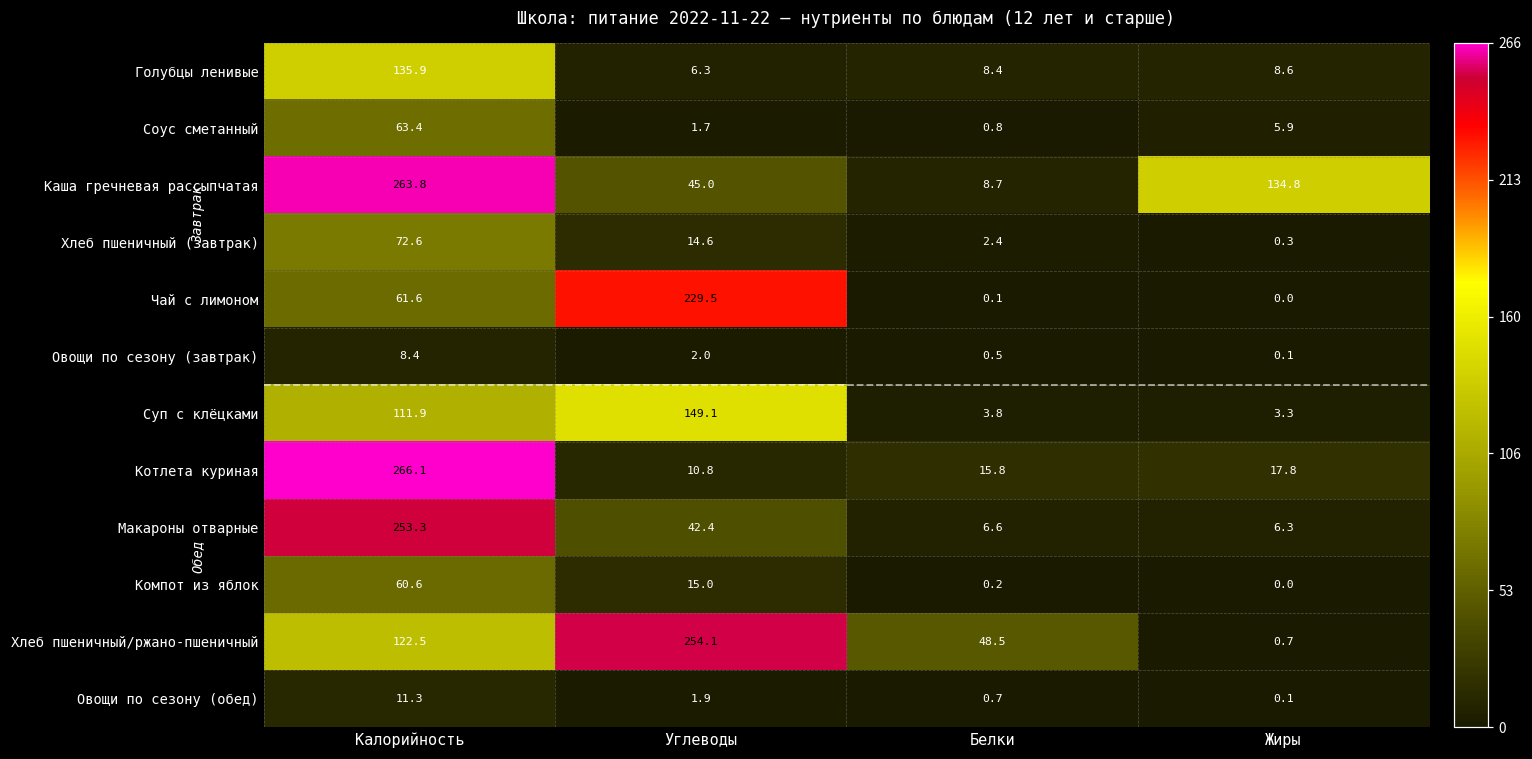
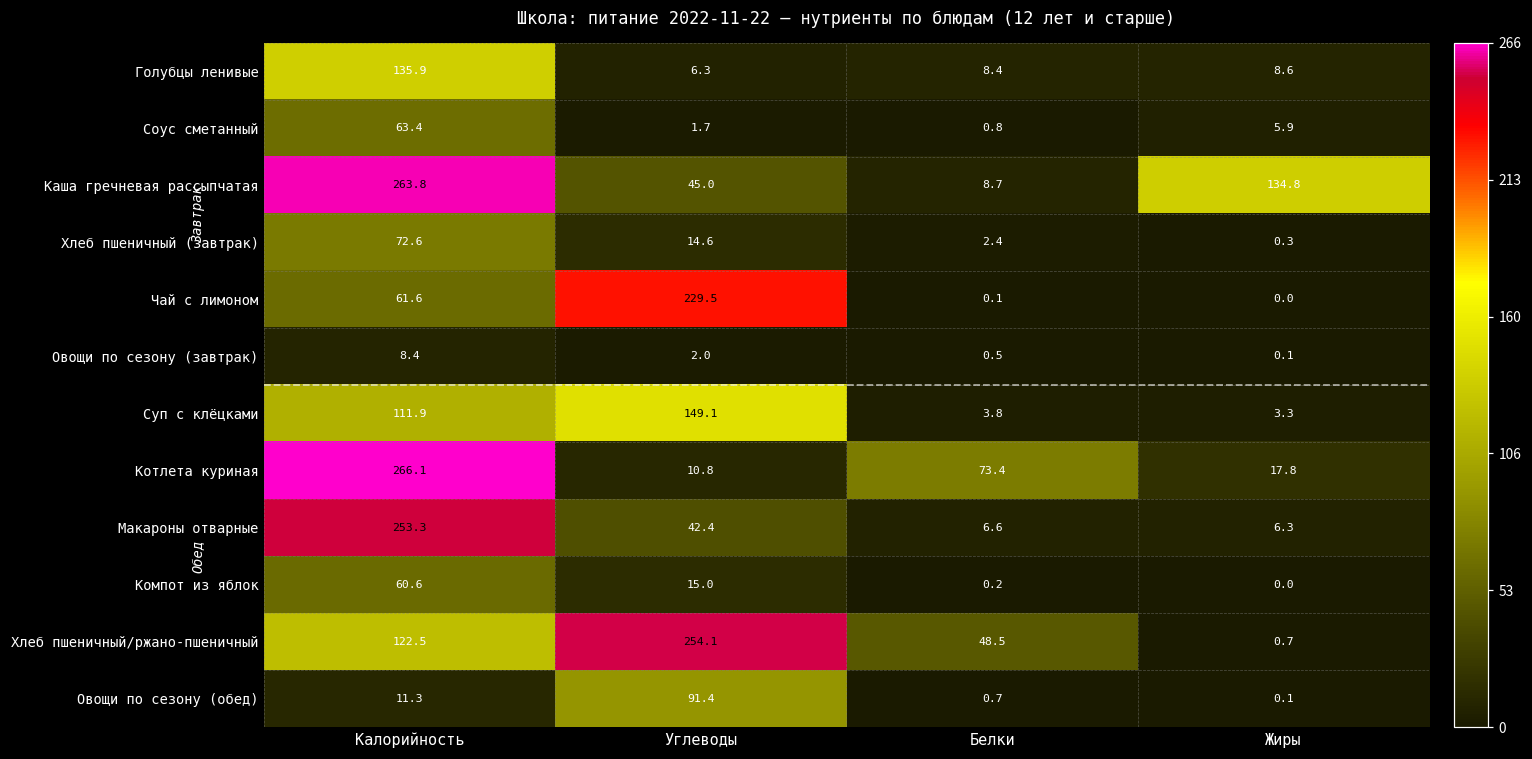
Котлета куриная, Белки: 15.8 -> 73.4
Овощи по сезону (обед), Углеводы: 1.9 -> 91.4
